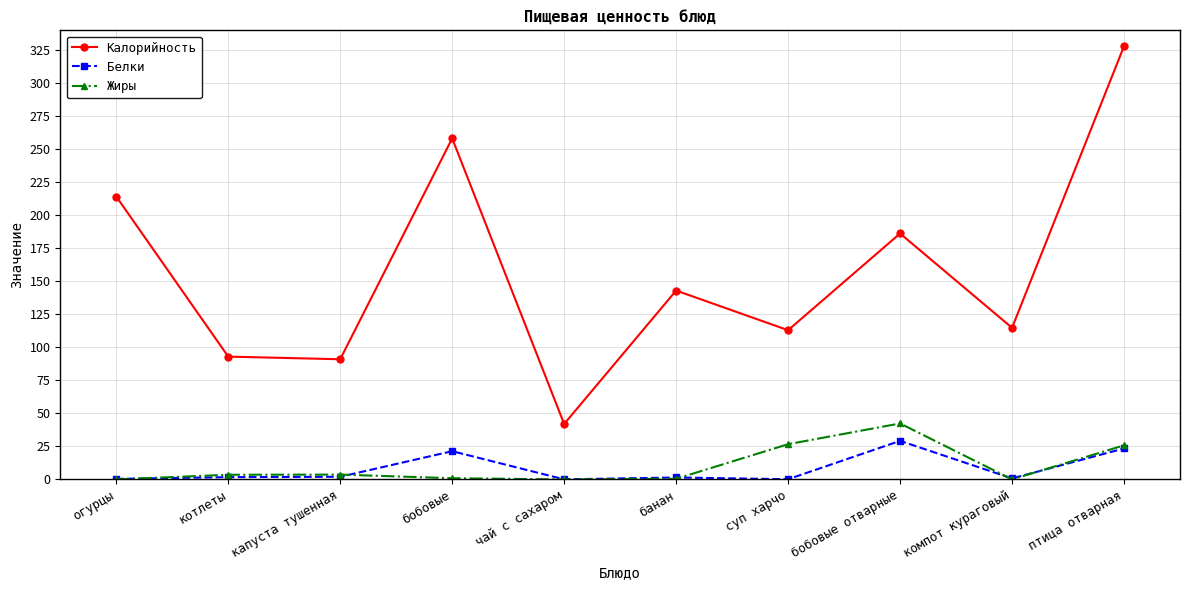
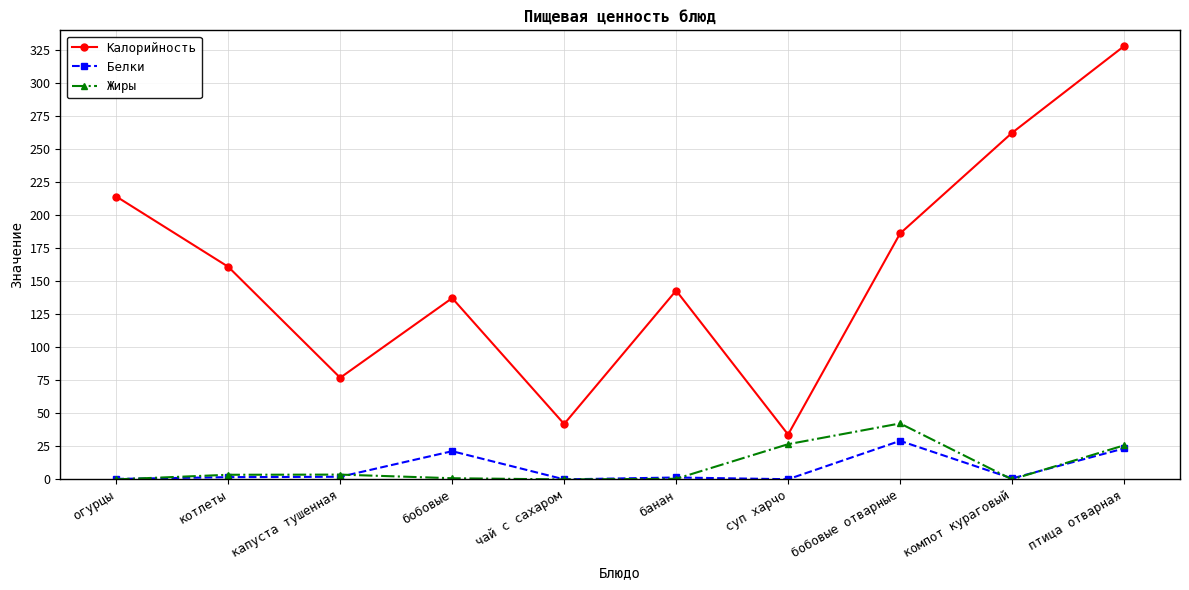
Калорийность, котлеты: 93 -> 161
Калорийность, капуста тушенная: 91 -> 77
Калорийность, бобовые: 258 -> 137
Калорийность, суп харчо: 113 -> 34
Калорийность, компот кураговый: 115 -> 262
